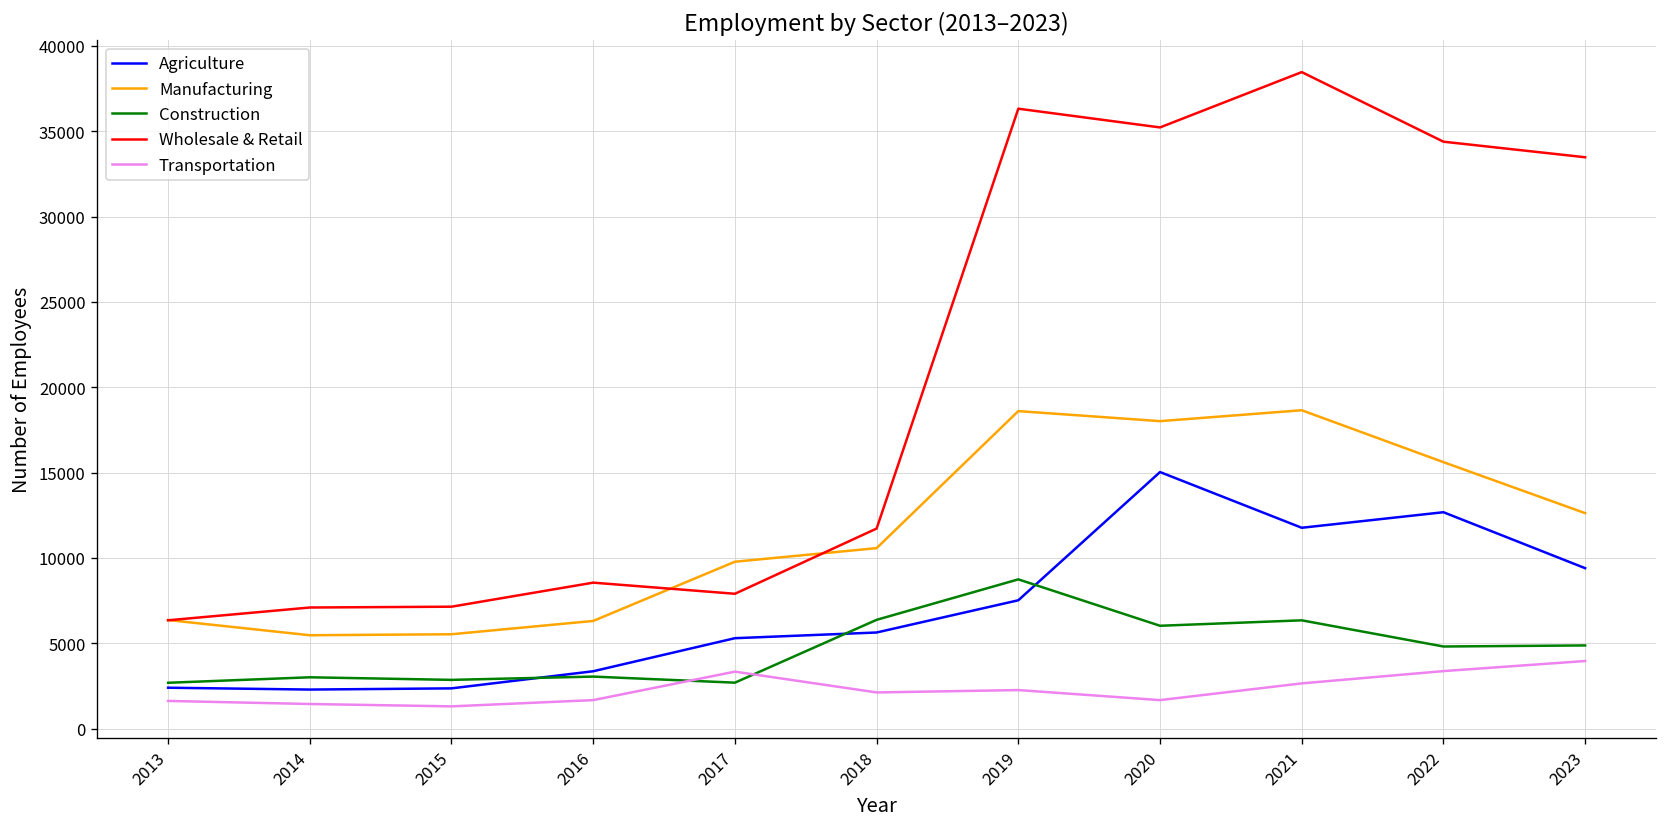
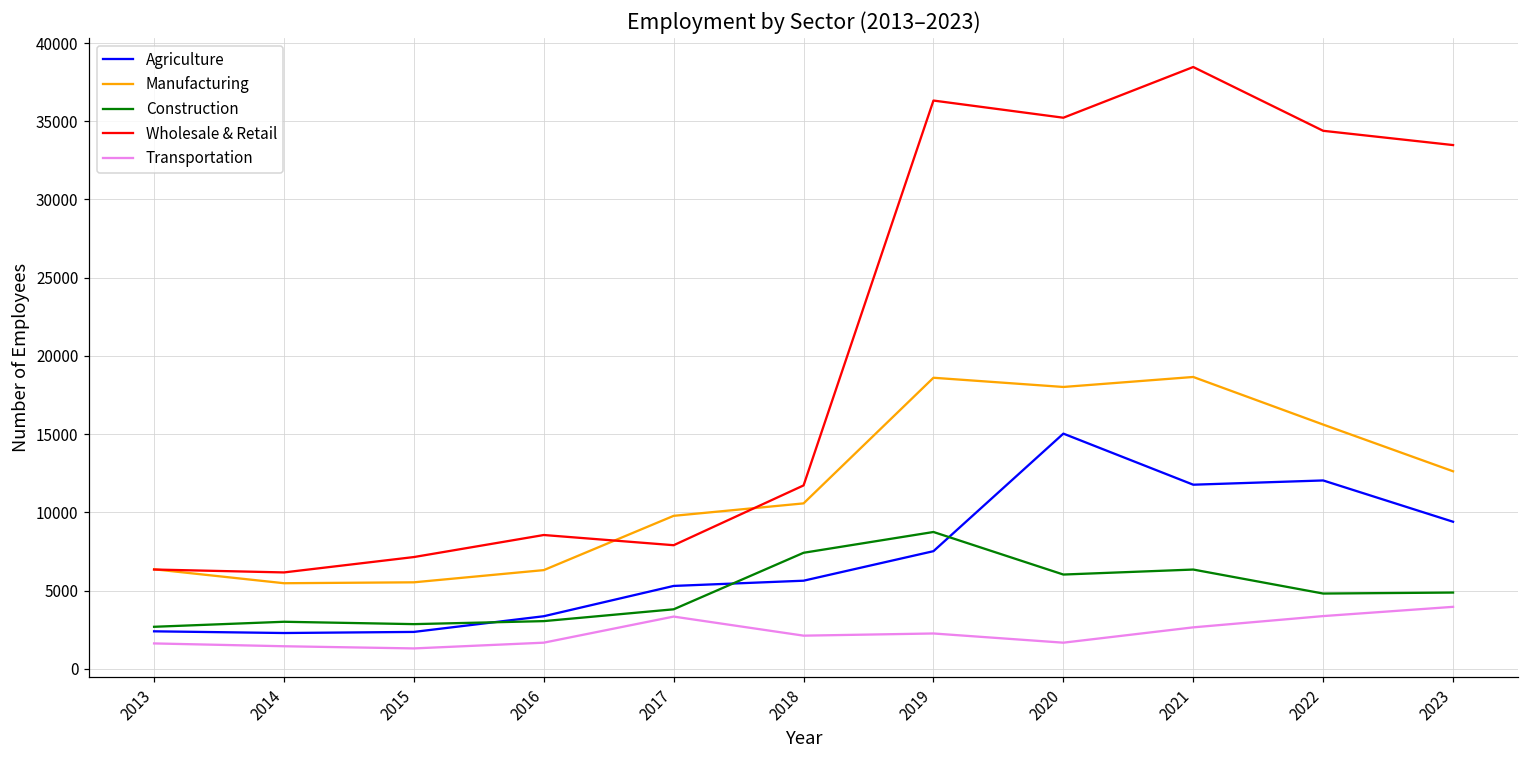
Wholesale & Retail, 2014: 7100 -> 6200
Construction, 2017: 2700 -> 3800
Construction, 2018: 6400 -> 7400
Agriculture, 2022: 12700 -> 12000
